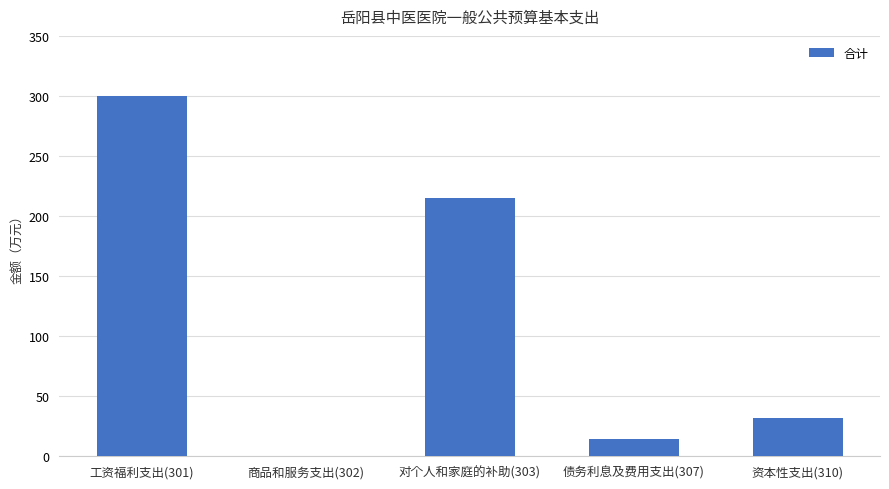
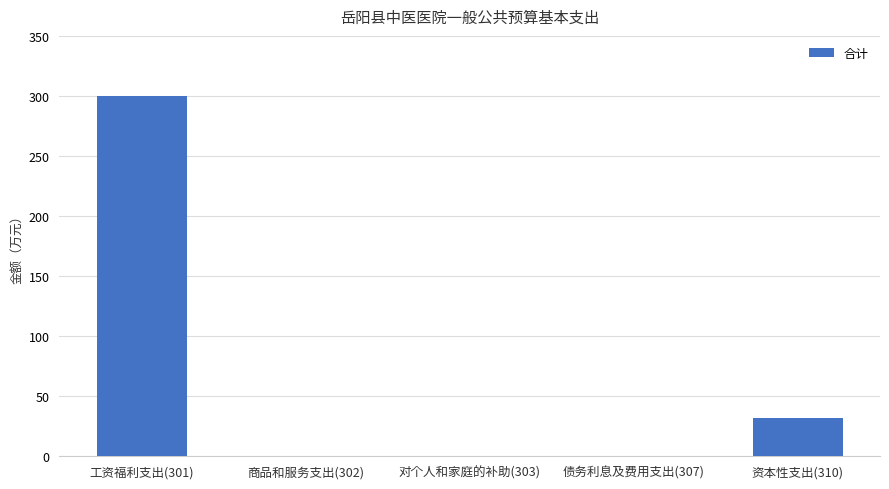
对个人和家庭的补助(303): 215 -> 0
债务利息及费用支出(307): 14 -> 0
